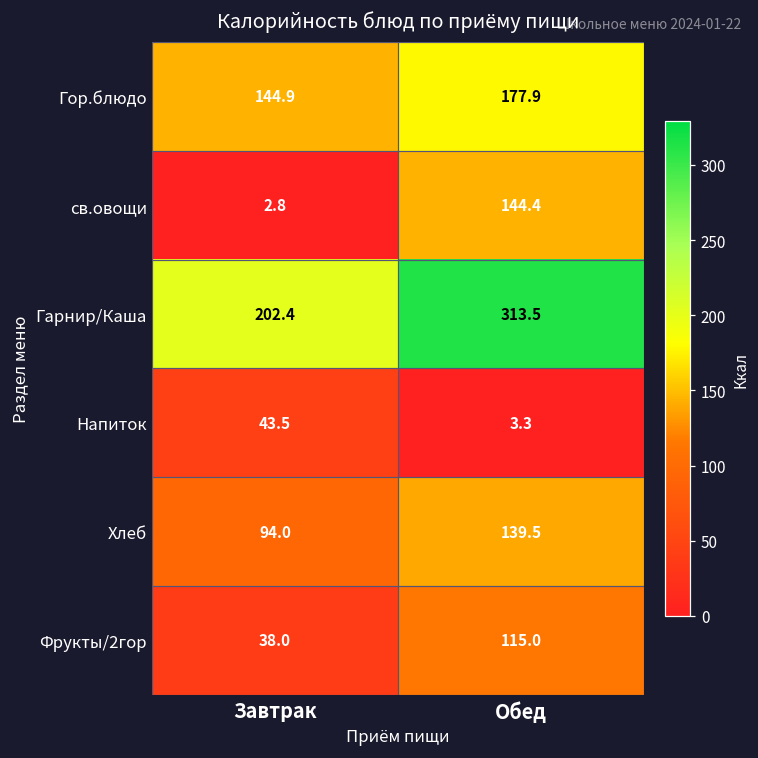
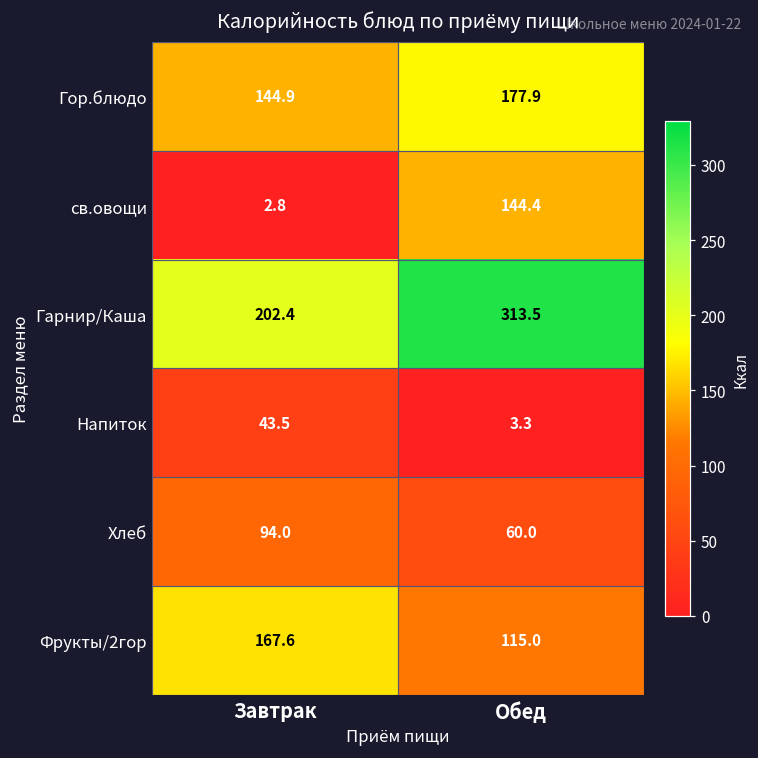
Хлеб, Обед: 139.5 -> 60.0
Фрукты/2гор, Завтрак: 38.0 -> 167.6
